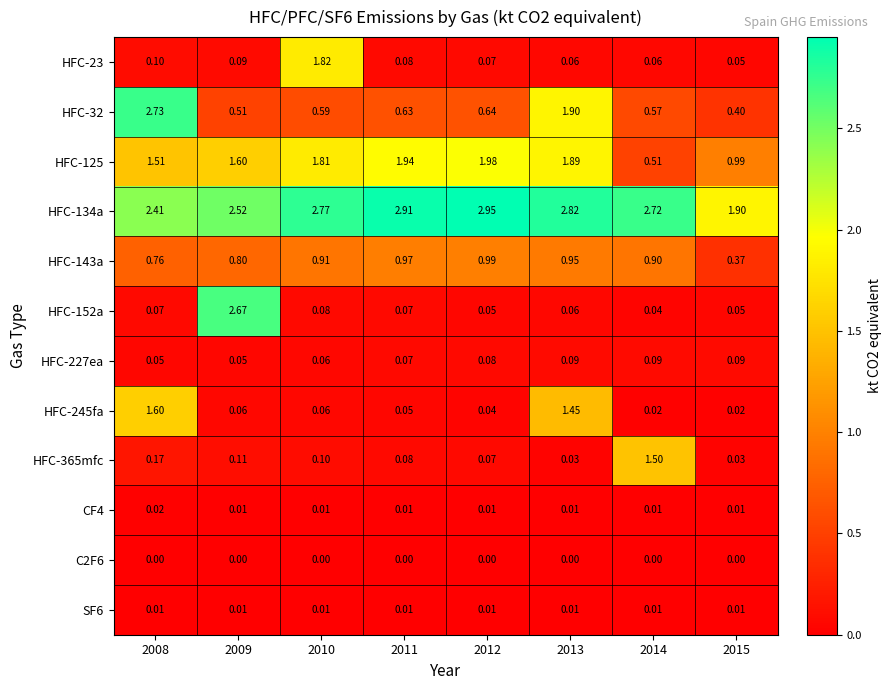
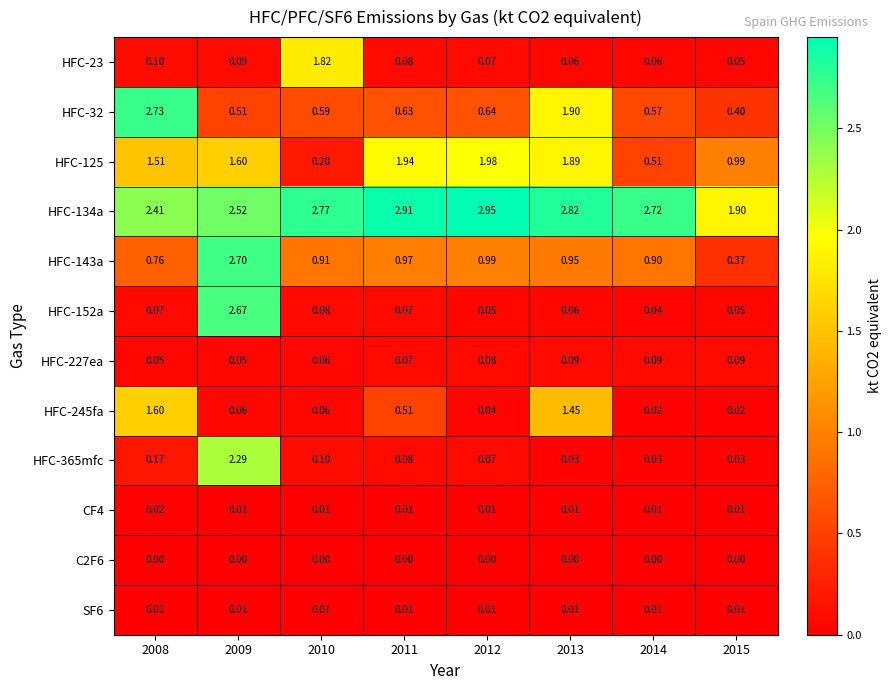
HFC-125, 2010: 1.81 -> 0.20
HFC-143a, 2009: 0.80 -> 2.70
HFC-245fa, 2011: 0.05 -> 0.51
HFC-365mfc, 2009: 0.11 -> 2.29
HFC-365mfc, 2014: 1.50 -> 0.03
